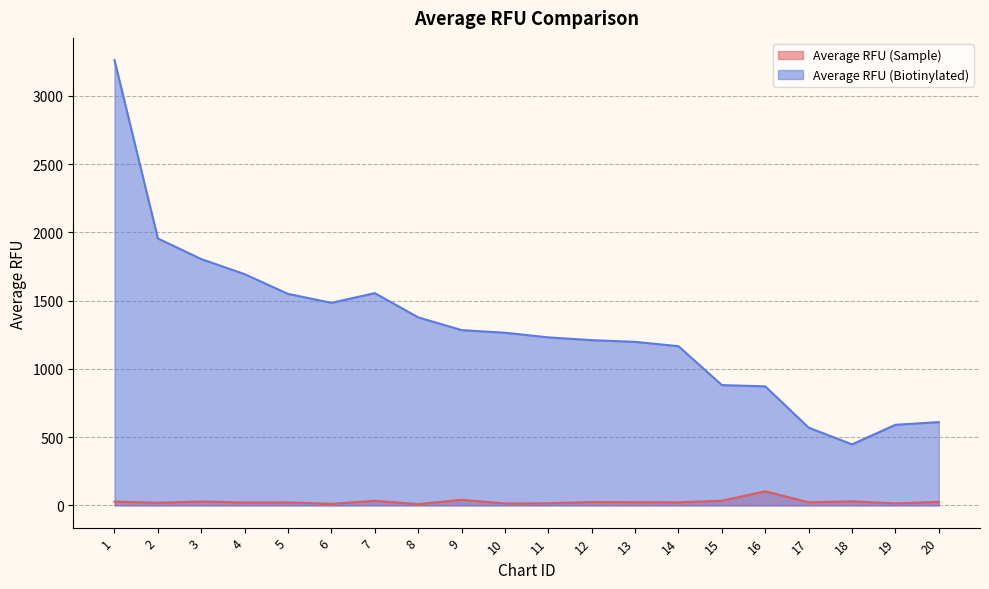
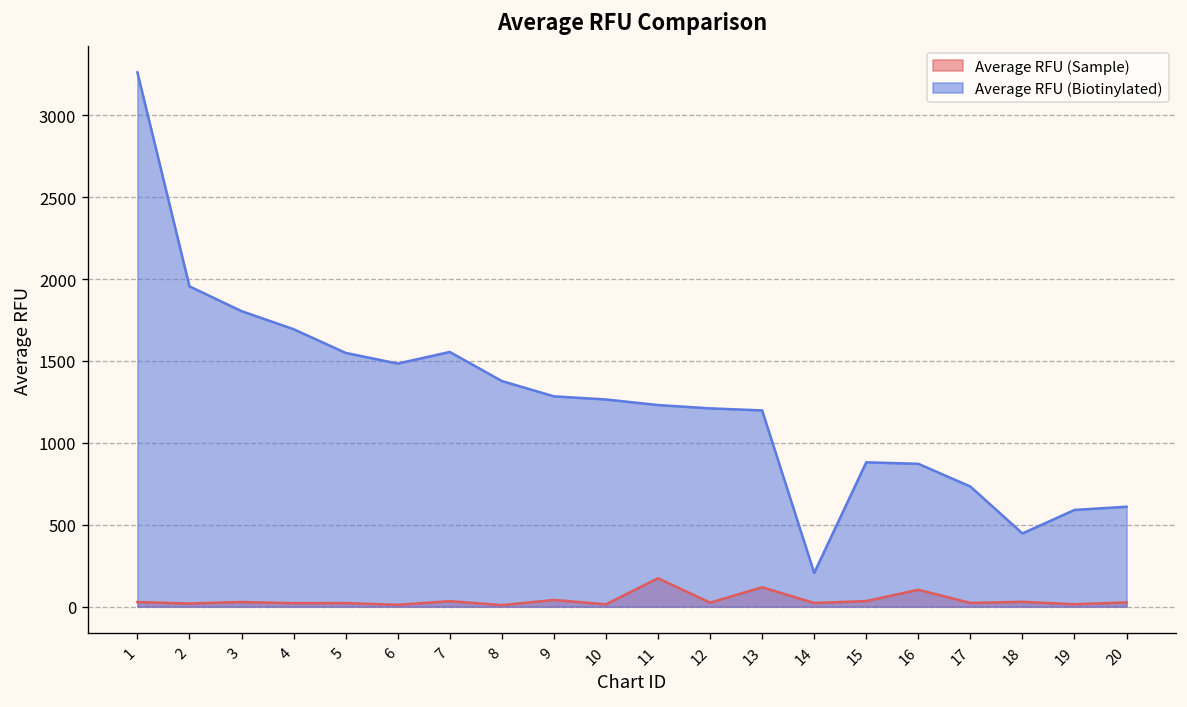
Average RFU (Sample), 11: 20 -> 170
Average RFU (Sample), 13: 20 -> 120
Average RFU (Biotinylated), 14: 1170 -> 210
Average RFU (Biotinylated), 17: 570 -> 730
